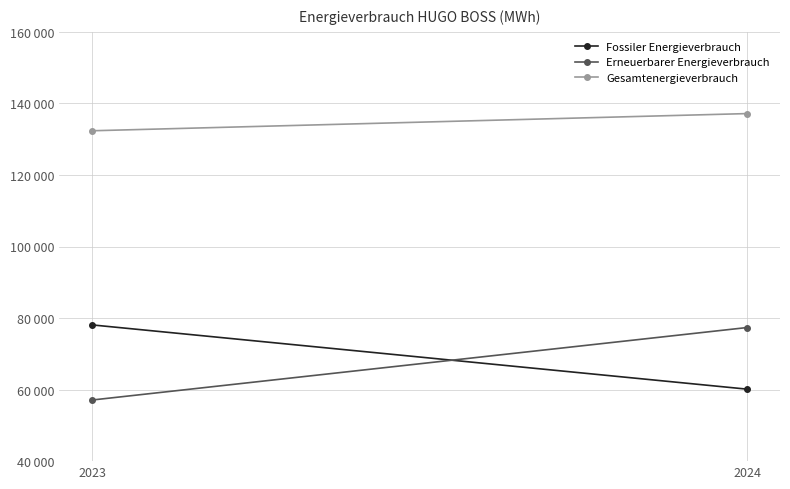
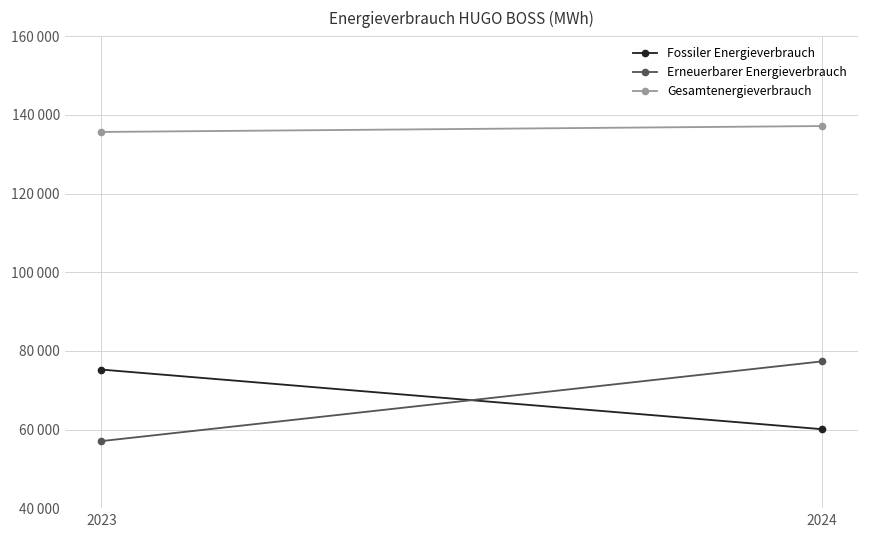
Fossiler Energieverbrauch, 2023: 78000 -> 75000
Gesamtenergieverbrauch, 2023: 132000 -> 136000
